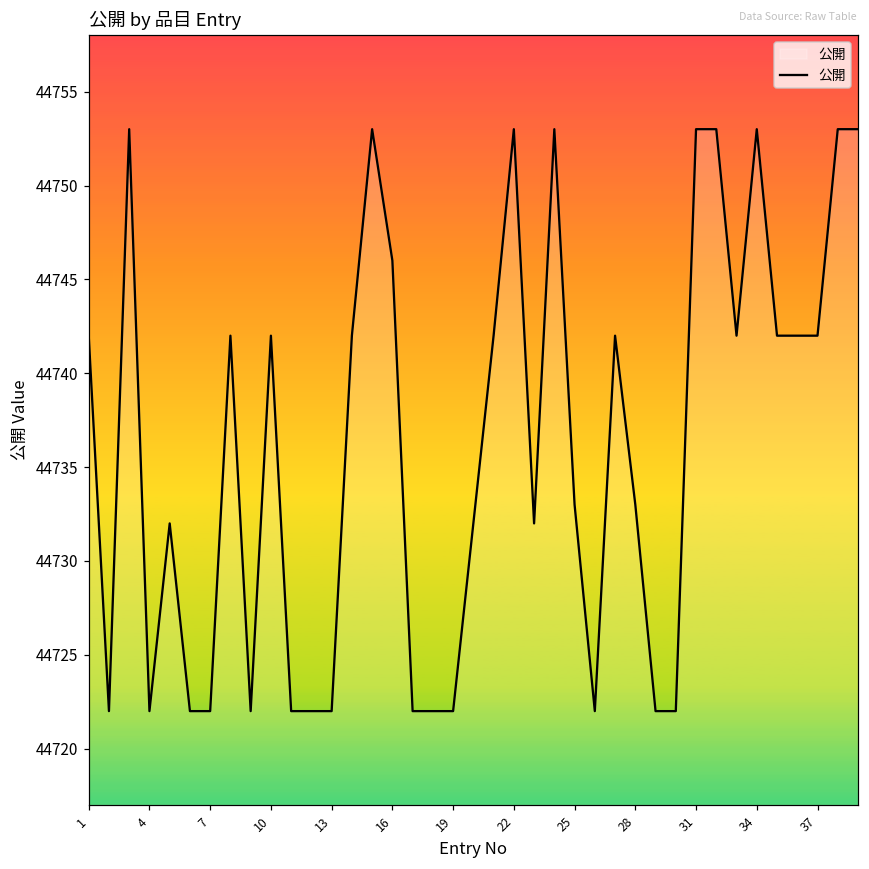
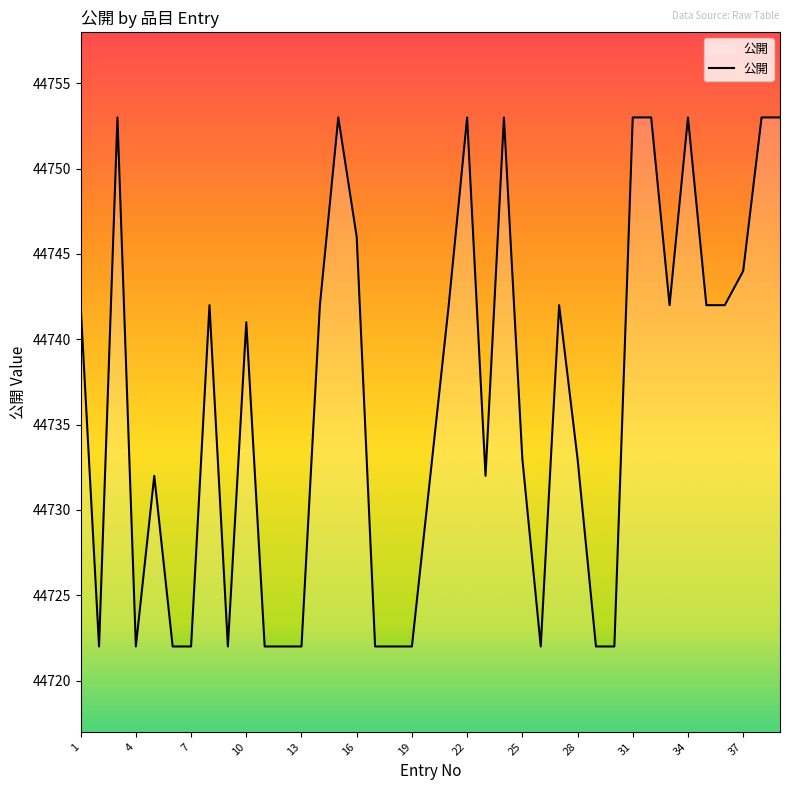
10: 44742 -> 44741
37: 44742 -> 44744
